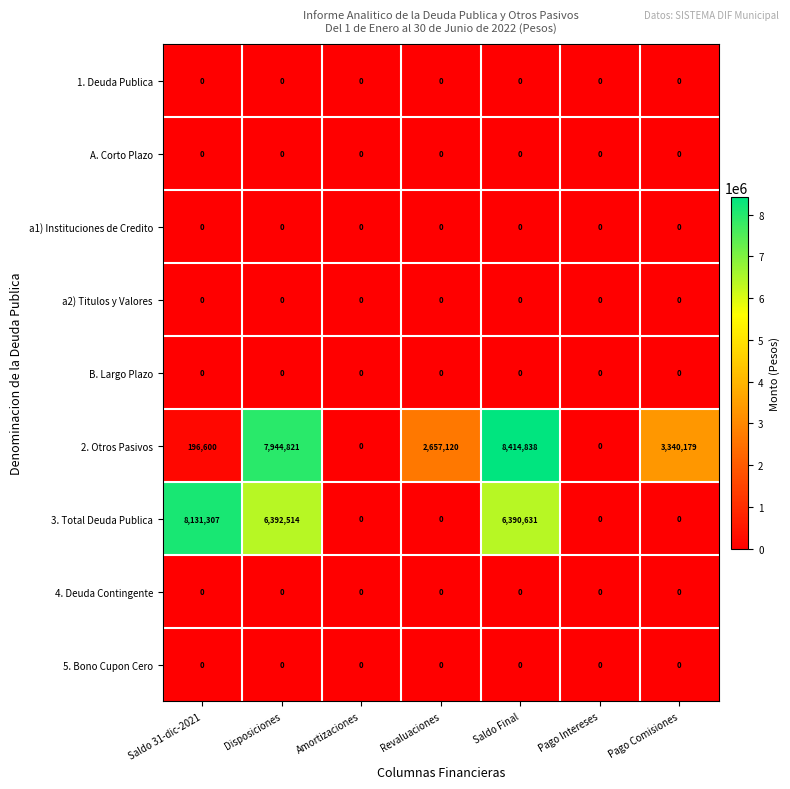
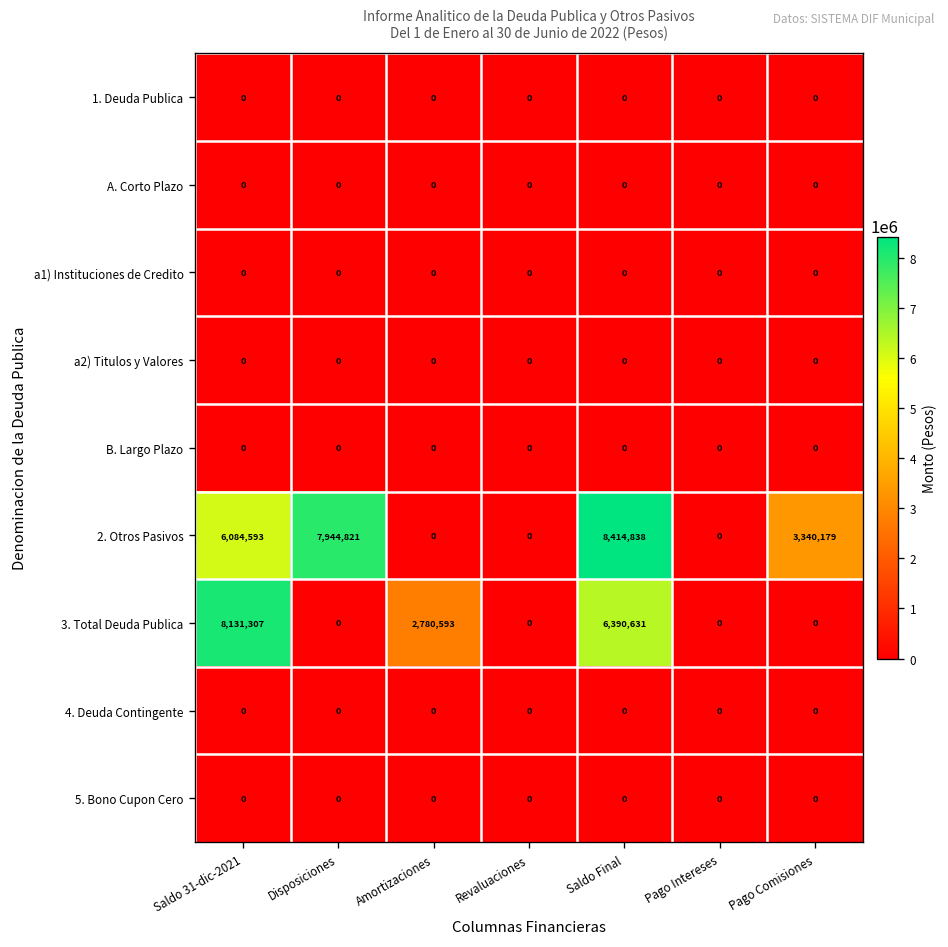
2. Otros Pasivos, Saldo 31-dic-2021: 196,600 -> 6,084,593
2. Otros Pasivos, Revaluaciones: 2,657,120 -> 0
3. Total Deuda Publica, Disposiciones: 6,392,514 -> 0
3. Total Deuda Publica, Amortizaciones: 0 -> 2,780,593
